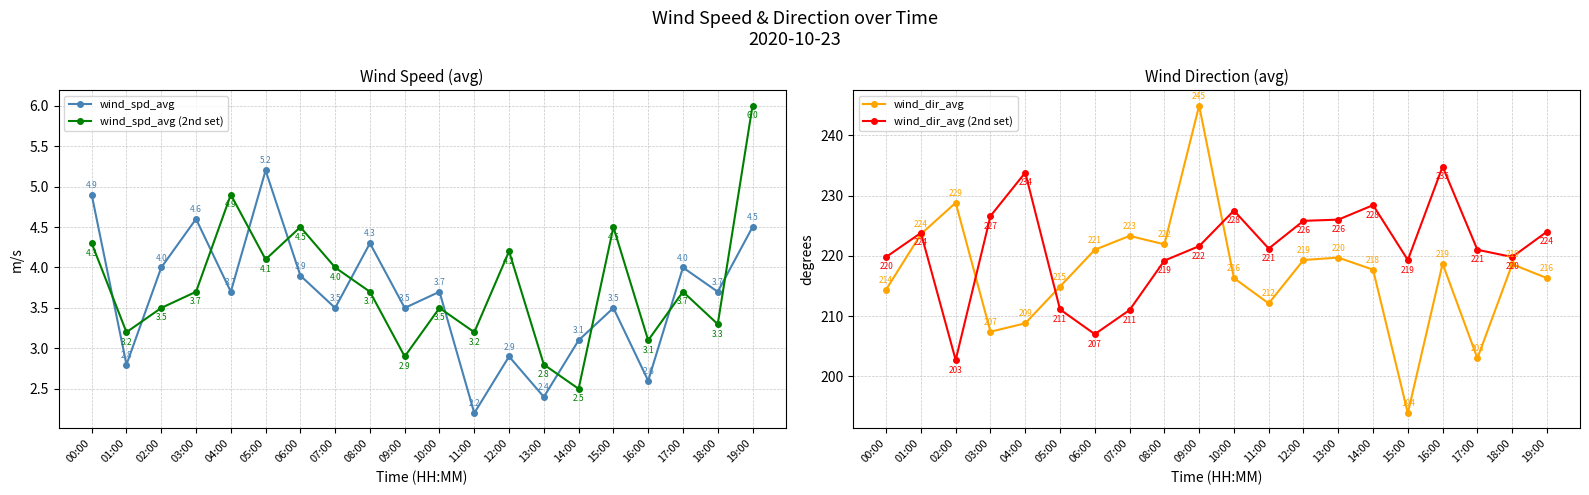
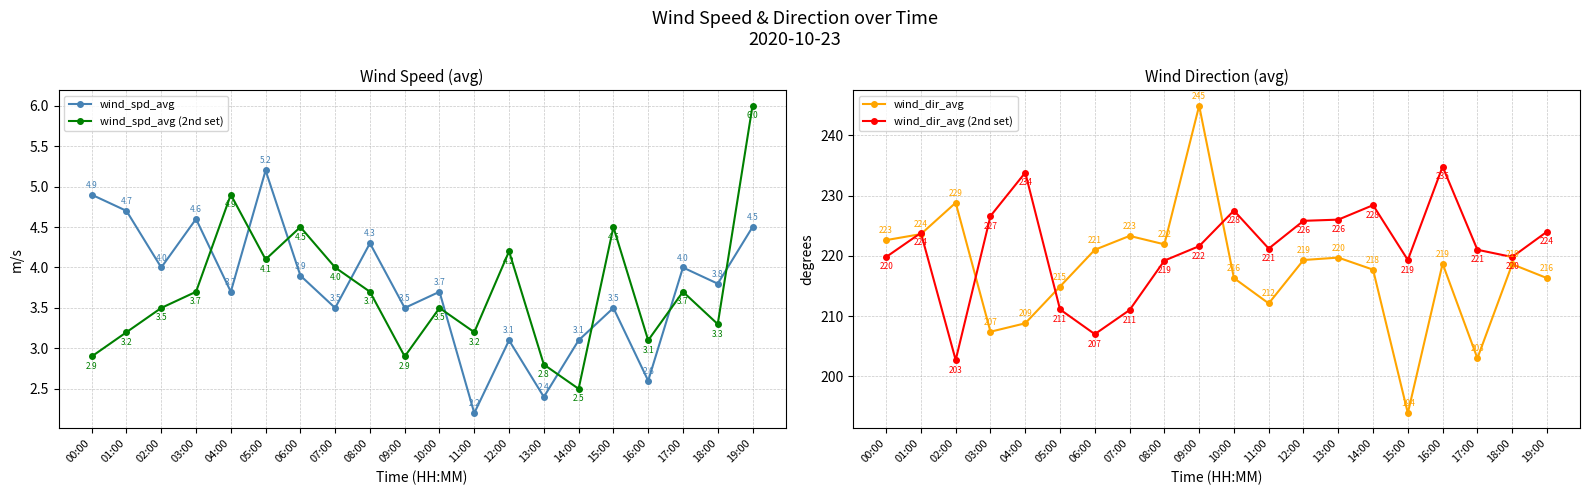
Wind Speed (avg), wind_spd_avg (2nd set), 00:00: 4.3 -> 2.9
Wind Speed (avg), wind_spd_avg, 01:00: 2.8 -> 4.7
Wind Speed (avg), wind_spd_avg, 12:00: 2.9 -> 3.1
Wind Speed (avg), wind_spd_avg, 18:00: 3.7 -> 3.8
Wind Direction (avg), wind_dir_avg, 00:00: 214 -> 223
